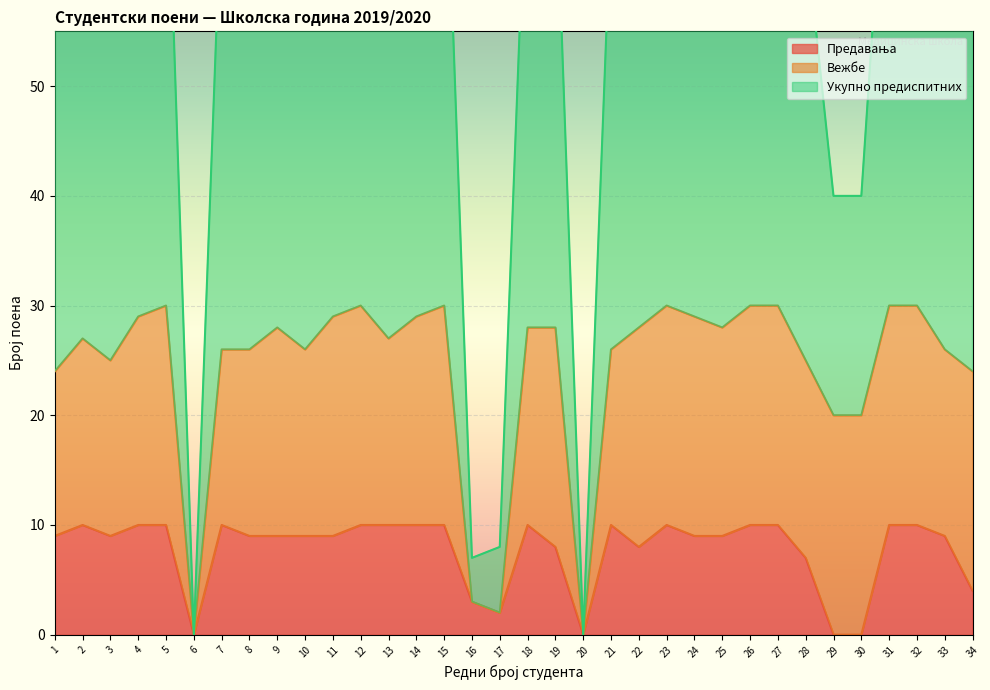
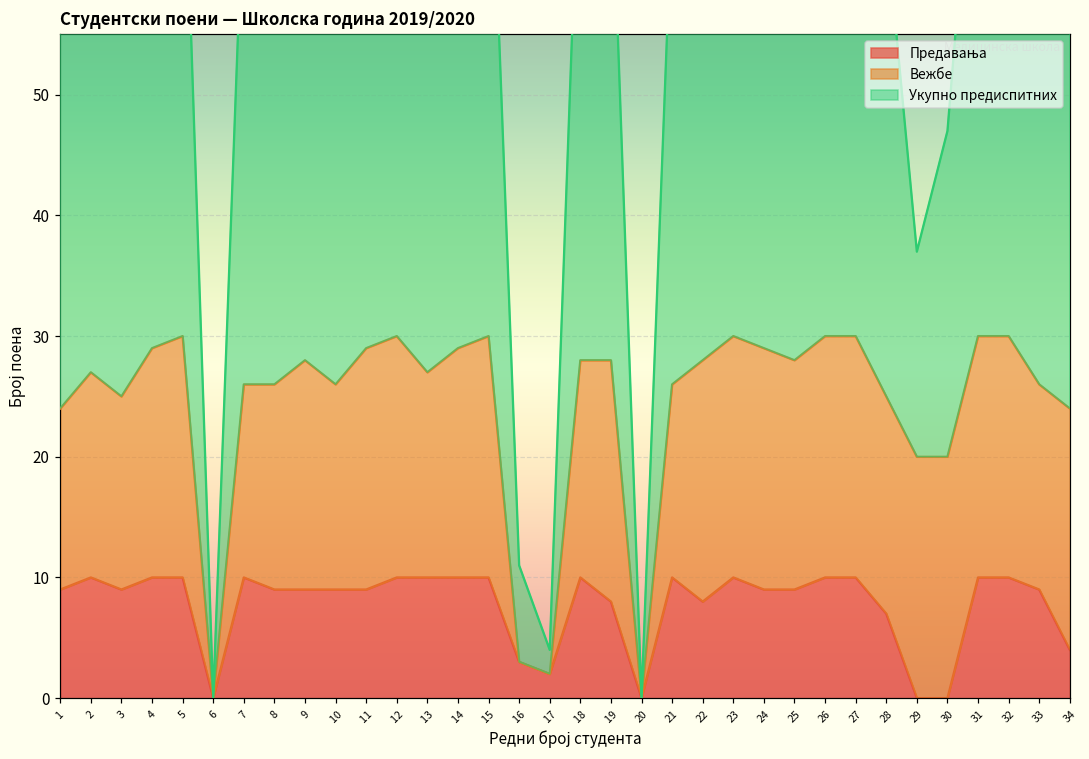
Укупно предиспитних, 16: 4 -> 8
Укупно предиспитних, 17: 6 -> 2
Укупно предиспитних, 29: 20 -> 17
Укупно предиспитних, 30: 20 -> 27
